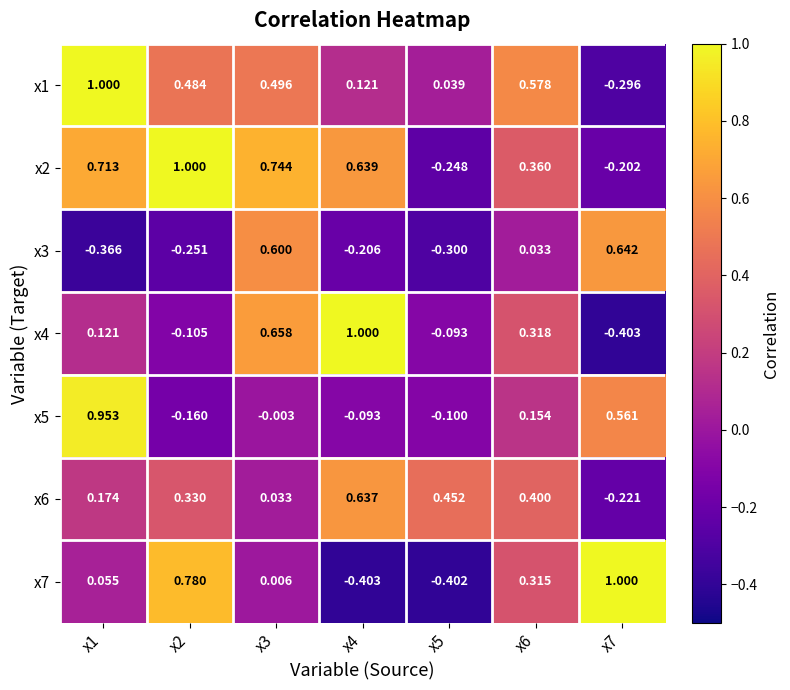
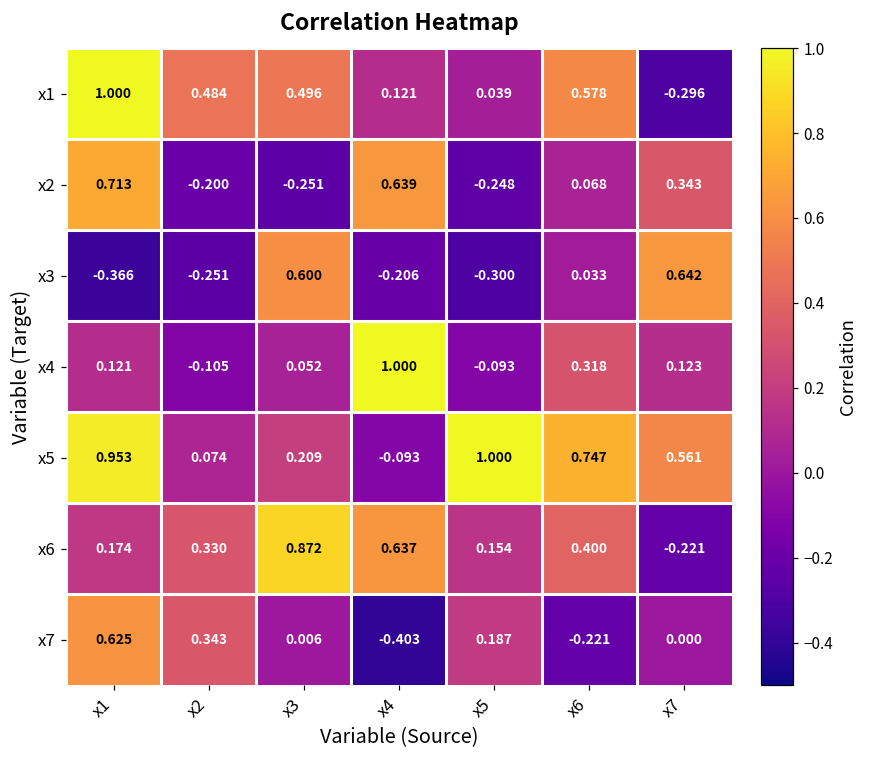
x2, x2: 1.000 -> -0.200
x2, x3: 0.744 -> -0.251
x2, x6: 0.360 -> 0.068
x2, x7: -0.202 -> 0.343
x4, x3: 0.658 -> 0.052
x4, x7: -0.403 -> 0.123
x5, x2: -0.160 -> 0.074
x5, x3: -0.003 -> 0.209
x5, x5: -0.100 -> 1.000
x5, x6: 0.154 -> 0.747
x6, x3: 0.033 -> 0.872
x6, x5: 0.452 -> 0.154
x7, x1: 0.055 -> 0.625
x7, x2: 0.780 -> 0.343
x7, x5: -0.402 -> 0.187
x7, x6: 0.315 -> -0.221
x7, x7: 1.000 -> 0.000
